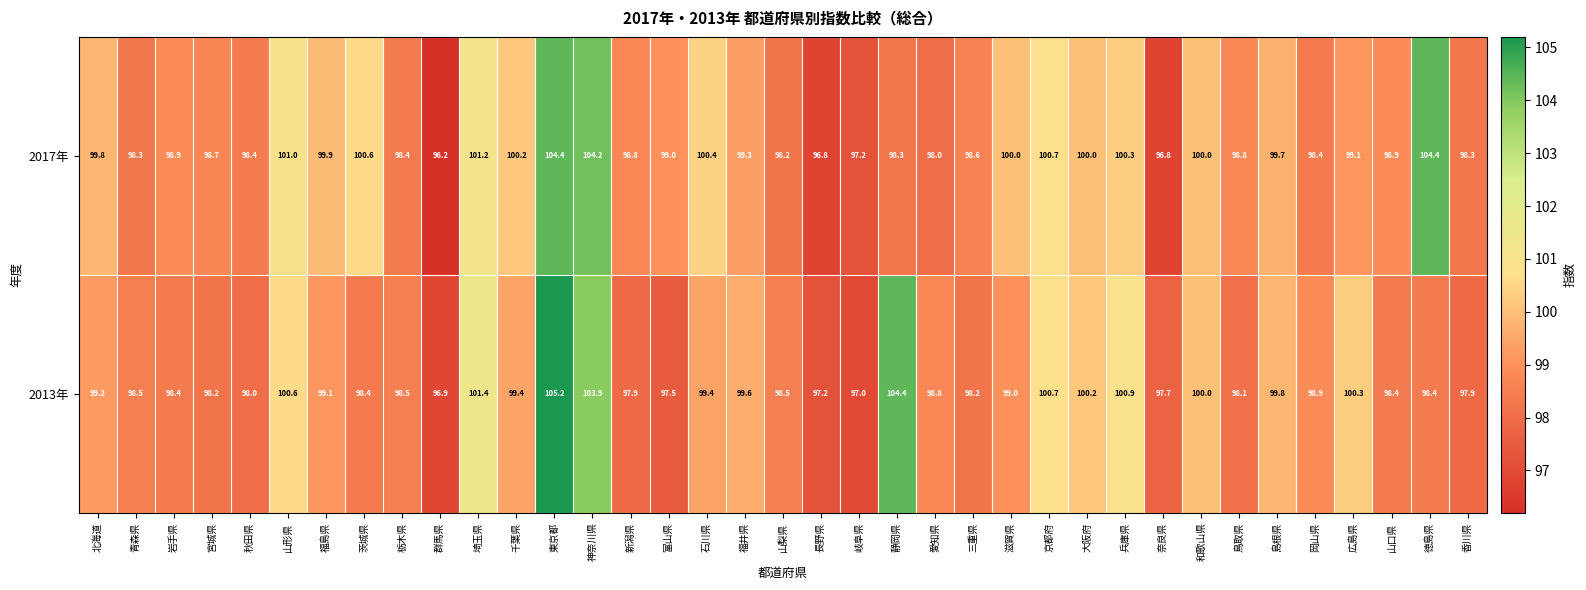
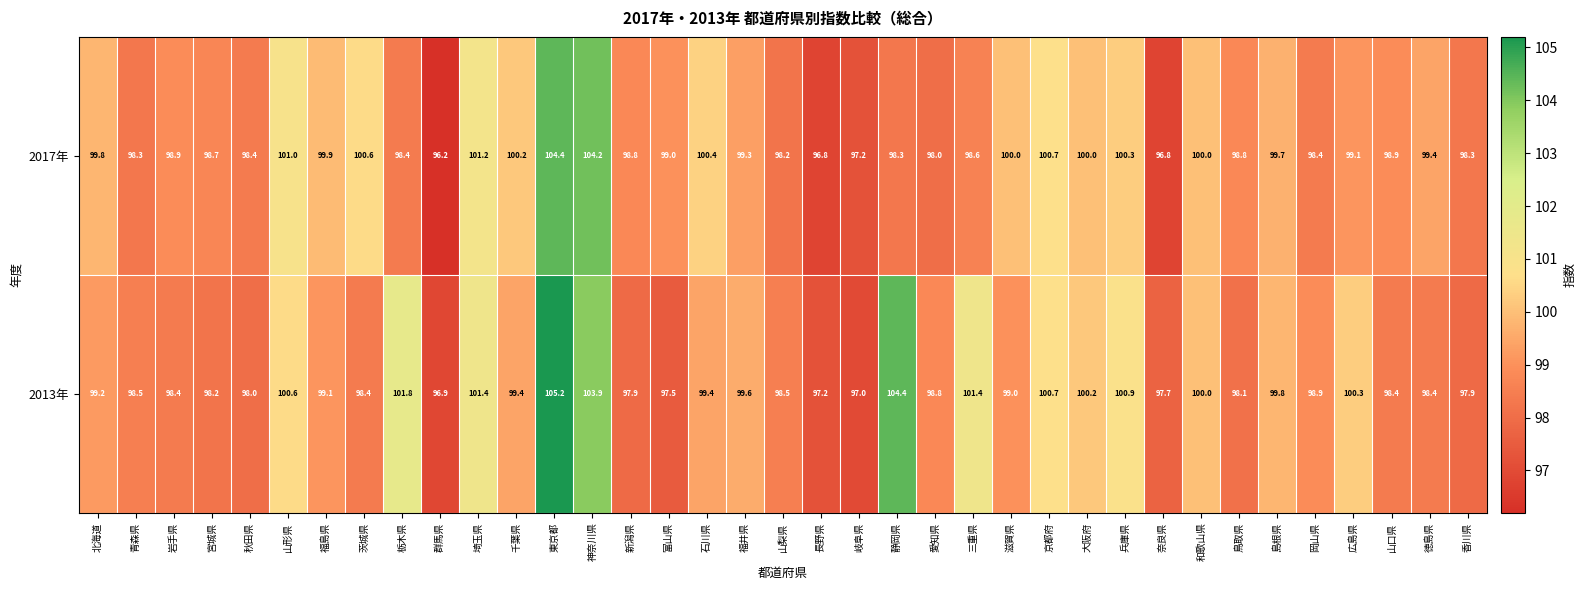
2017年, 徳島県: 104.4 -> 99.4
2013年, 栃木県: 98.5 -> 101.8
2013年, 三重県: 98.2 -> 101.4
